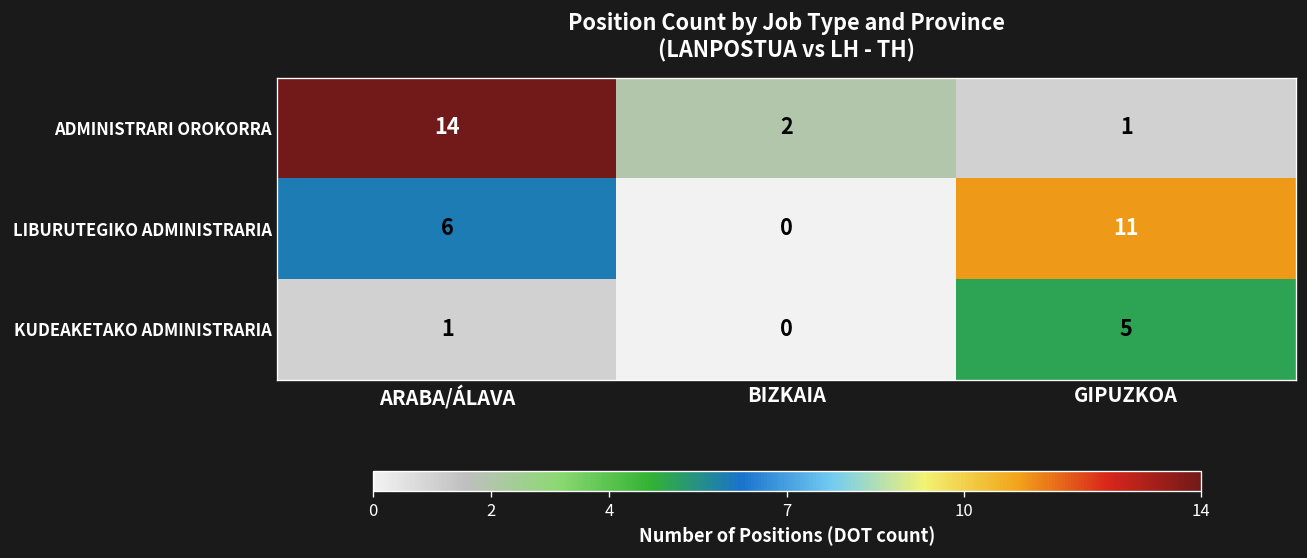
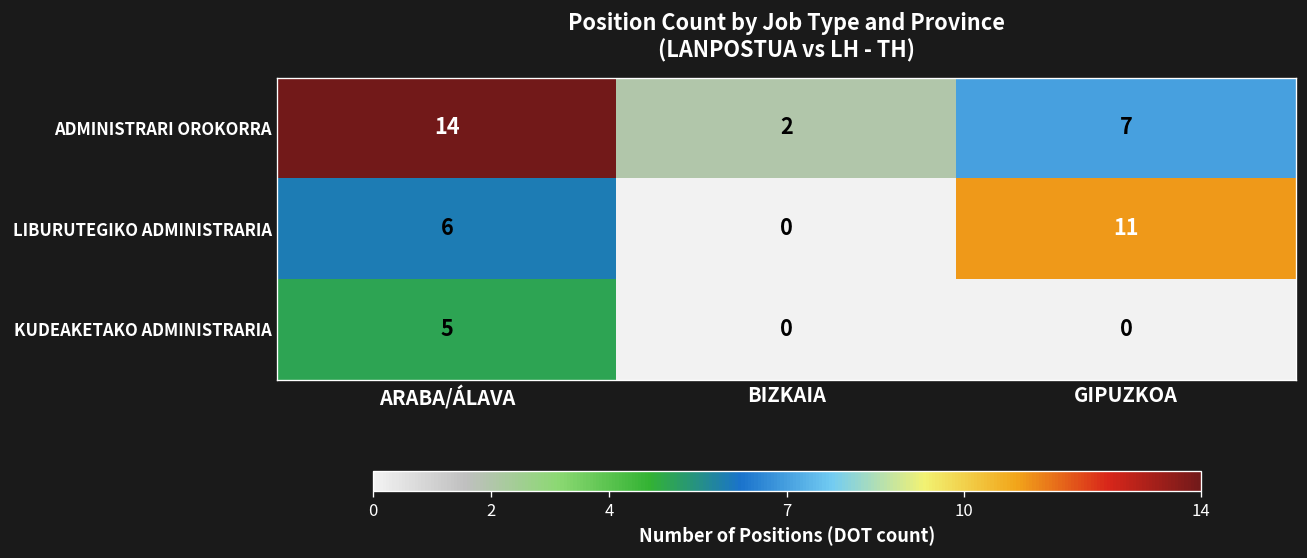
ADMINISTRARI OROKORRA, GIPUZKOA: 1 -> 7
KUDEAKETAKO ADMINISTRARIA, ARABA/ÁLAVA: 1 -> 5
KUDEAKETAKO ADMINISTRARIA, GIPUZKOA: 5 -> 0
